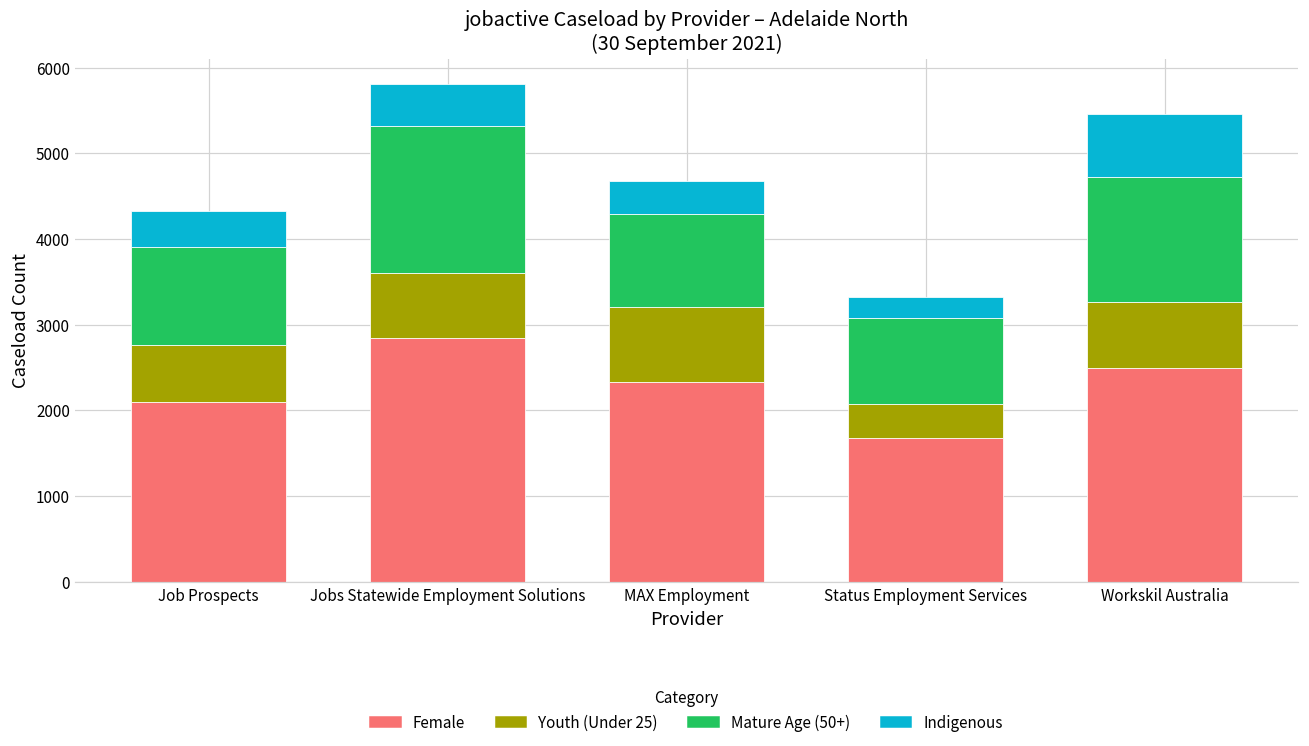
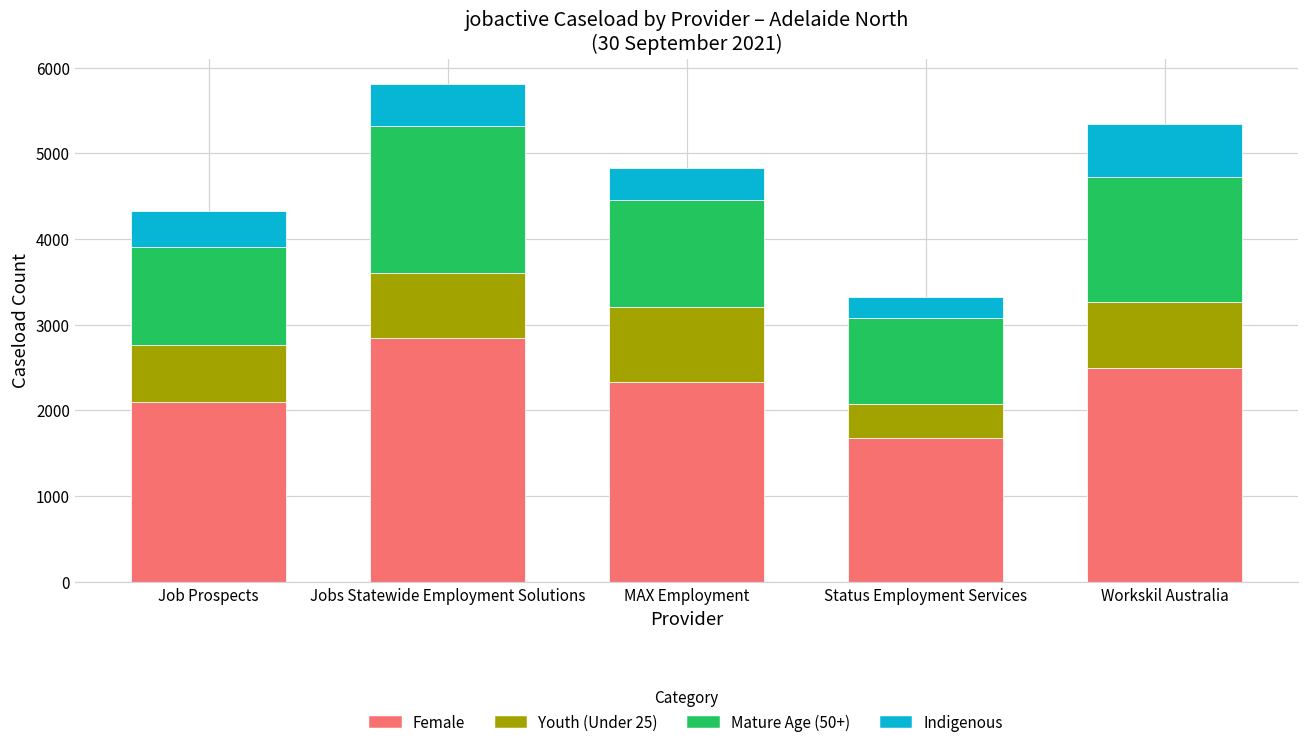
Mature Age (50+), MAX Employment: 1100 -> 1200
Indigenous, Workskil Australia: 700 -> 600
